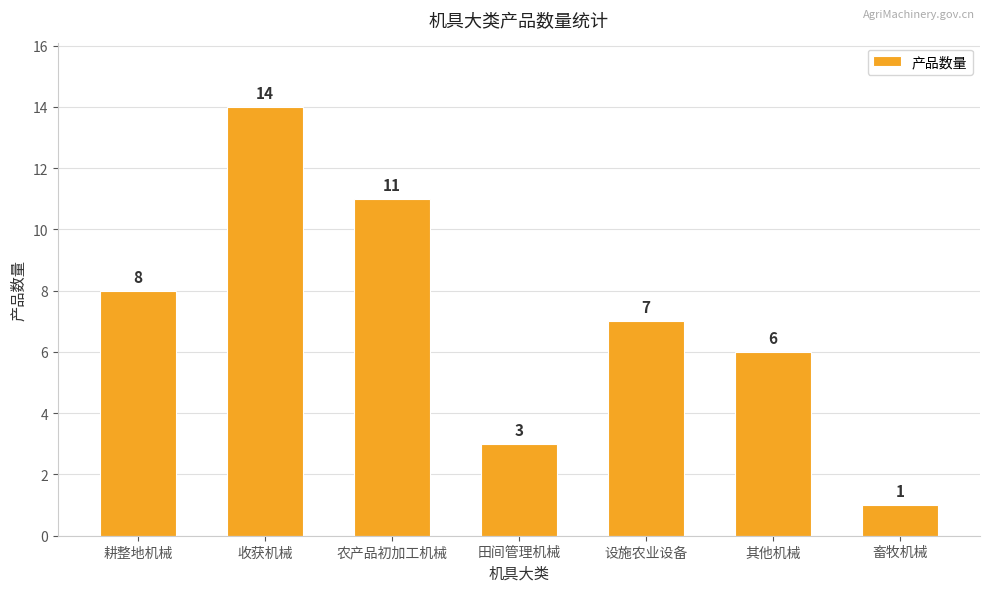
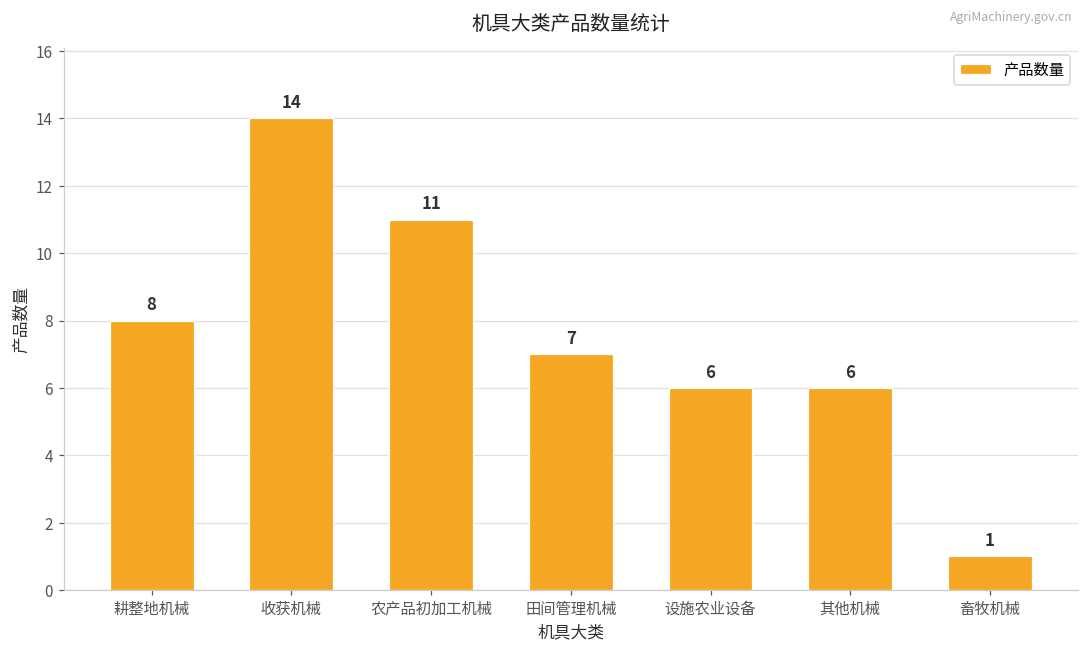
田间管理机械: 3 -> 7
设施农业设备: 7 -> 6
